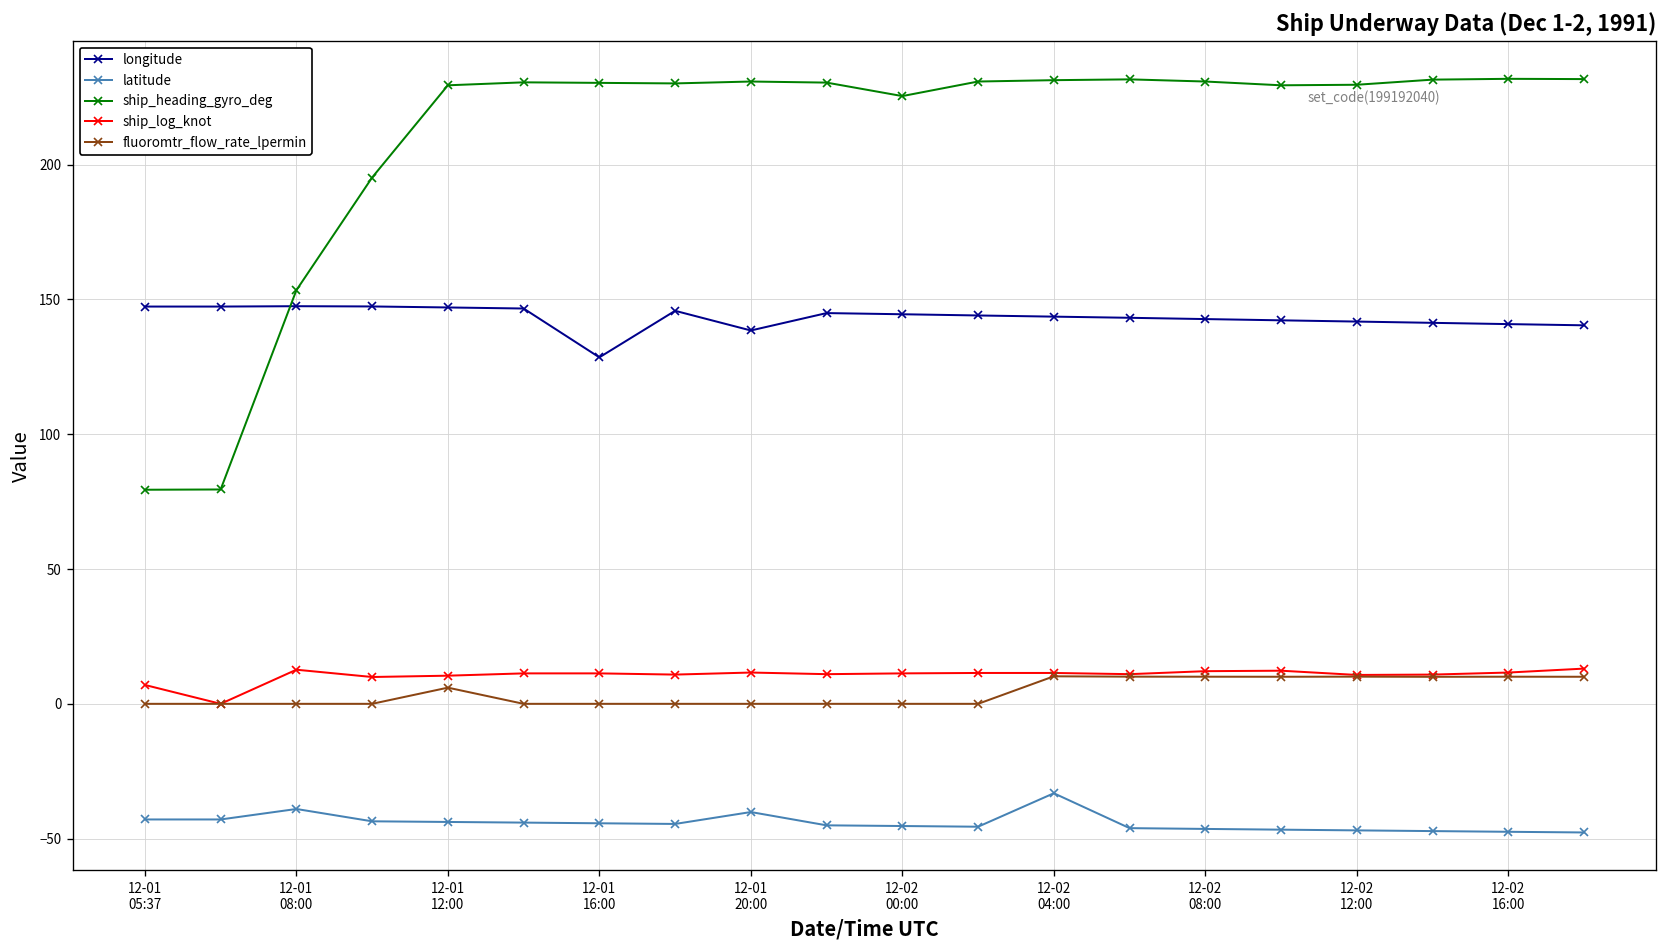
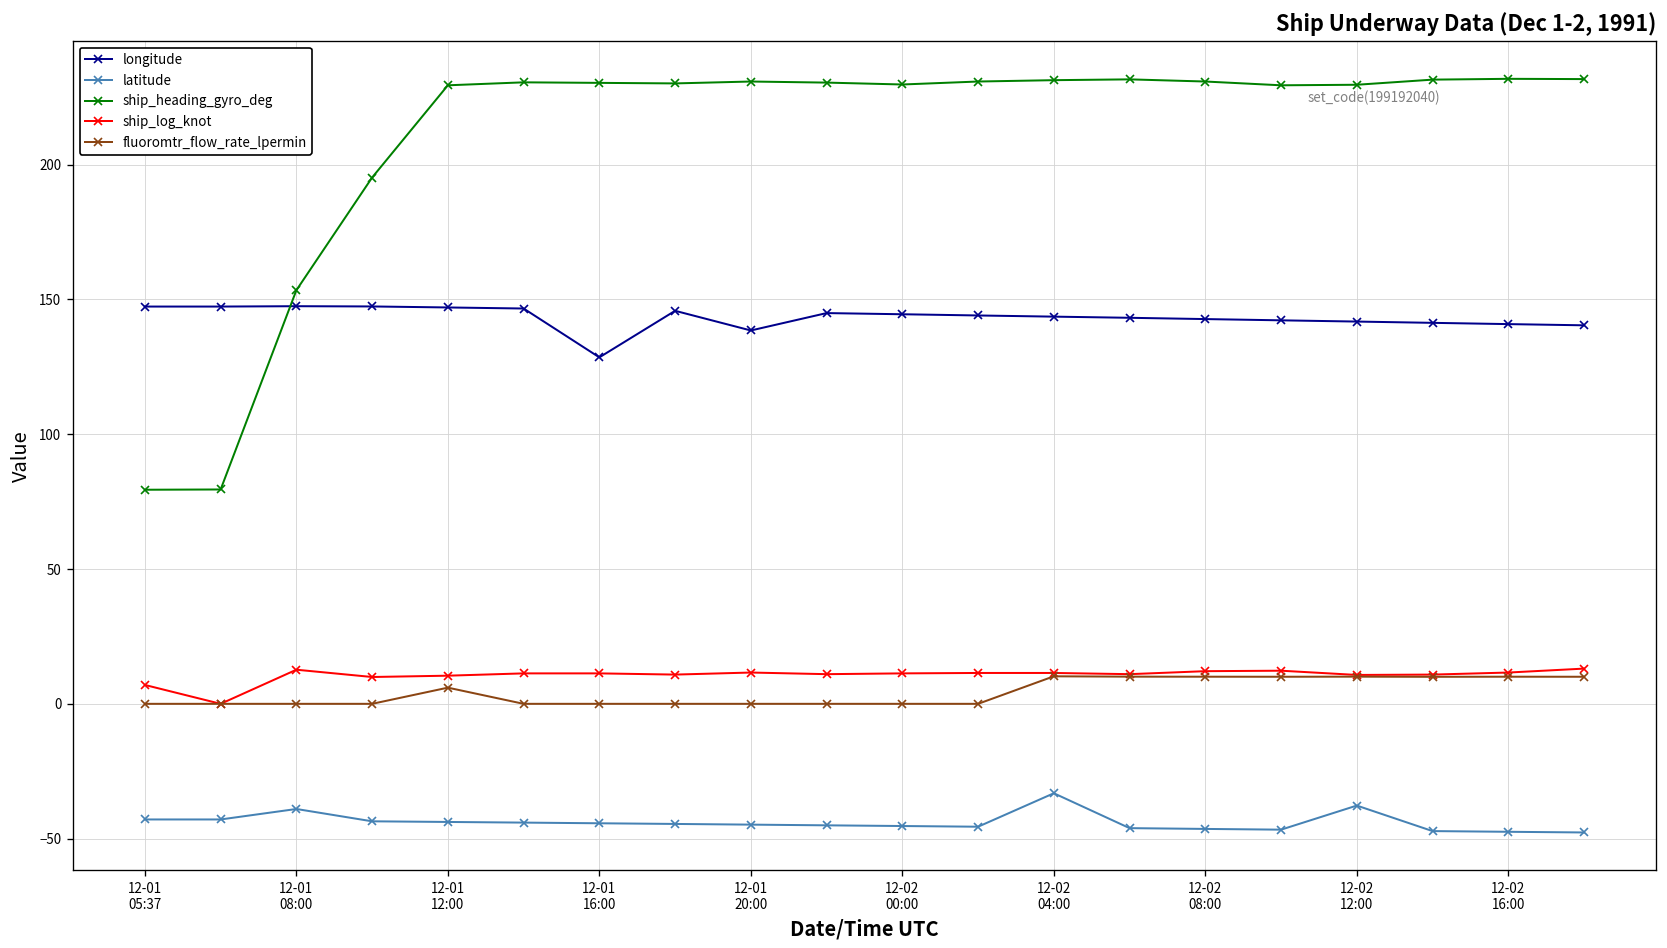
latitude, 12-01 20:00: -40 -> -45
ship_heading_gyro_deg, 12-02 00:00: 225 -> 230
latitude, 12-02 12:00: -47 -> -38
